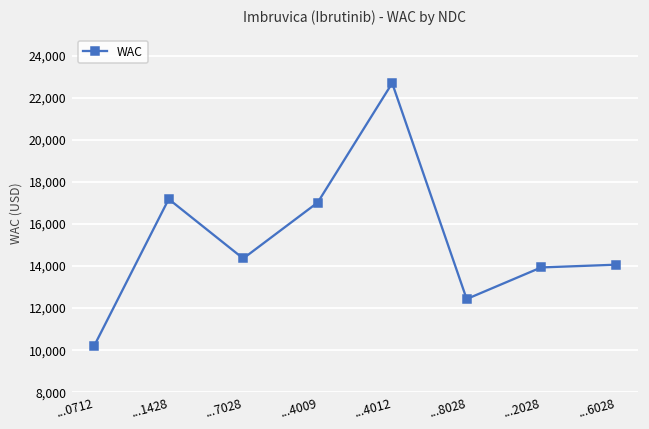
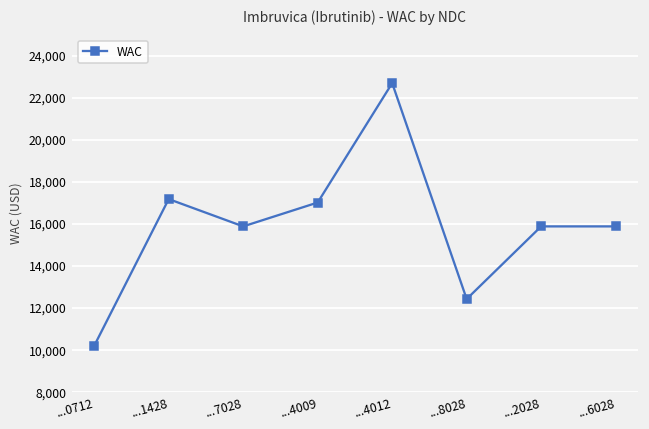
...7028: 14,400 -> 15,900
...2028: 13,900 -> 15,900
...6028: 14,100 -> 15,900
